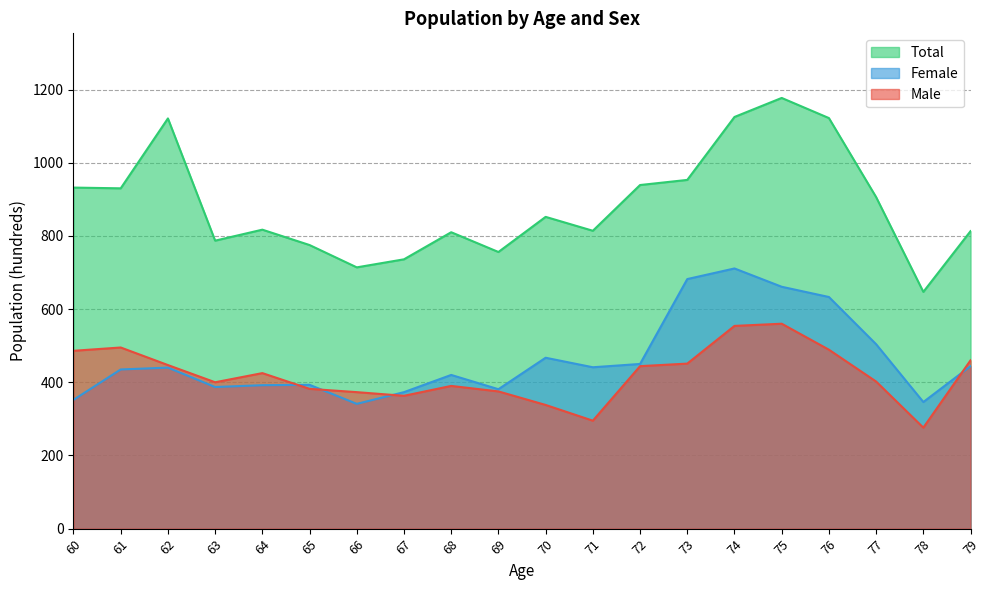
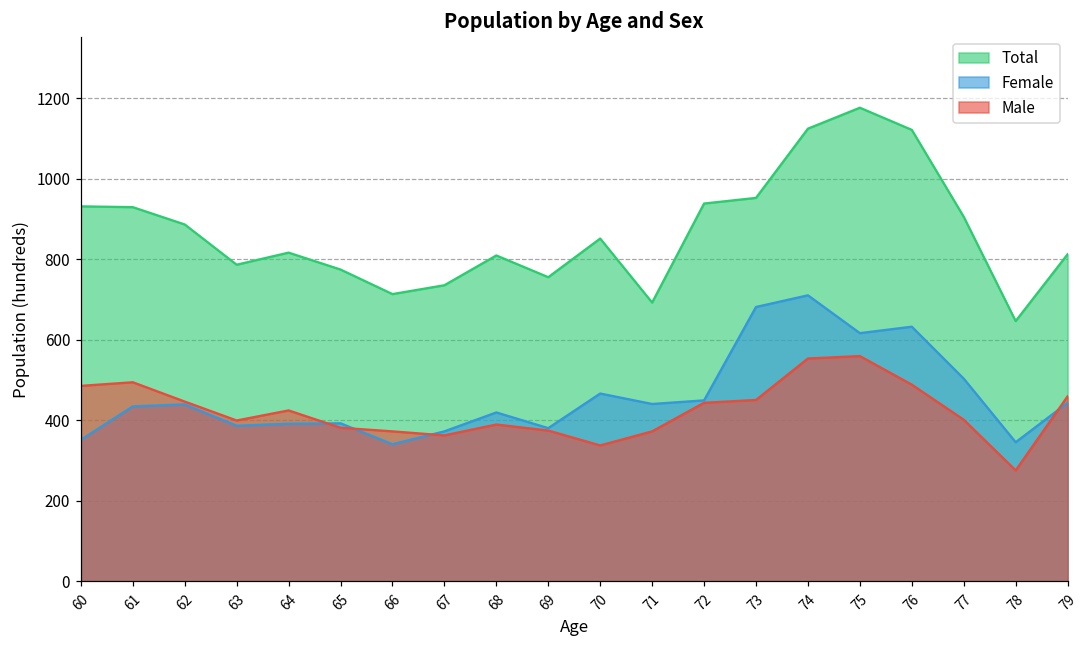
Total, 62: 1120 -> 890
Total, 71: 810 -> 690
Male, 71: 300 -> 370
Female, 75: 660 -> 620
